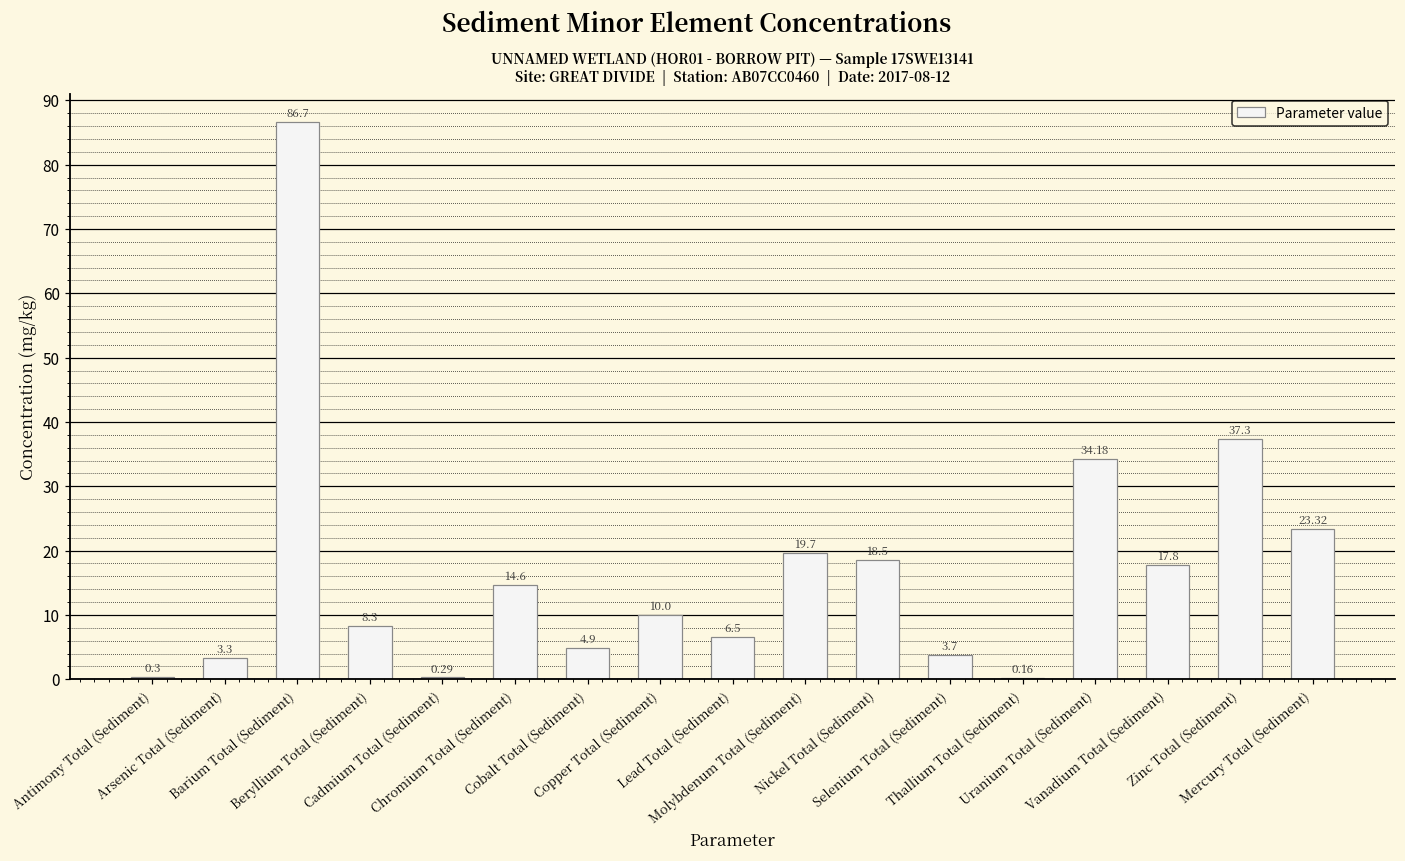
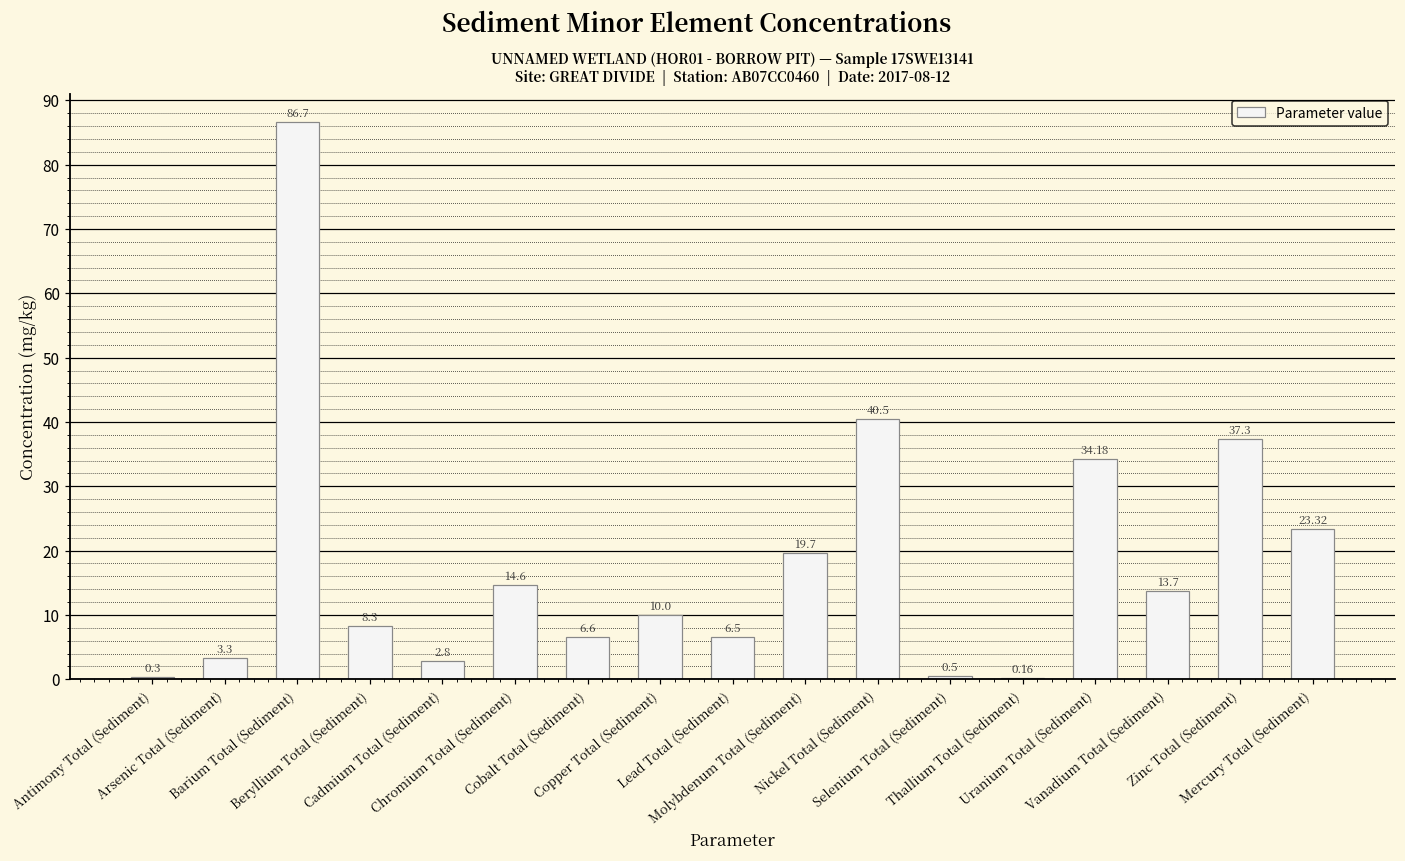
Cadmium Total (Sediment): 0.29 -> 2.8
Cobalt Total (Sediment): 4.9 -> 6.6
Nickel Total (Sediment): 18.5 -> 40.5
Selenium Total (Sediment): 3.7 -> 0.5
Vanadium Total (Sediment): 17.8 -> 13.7
